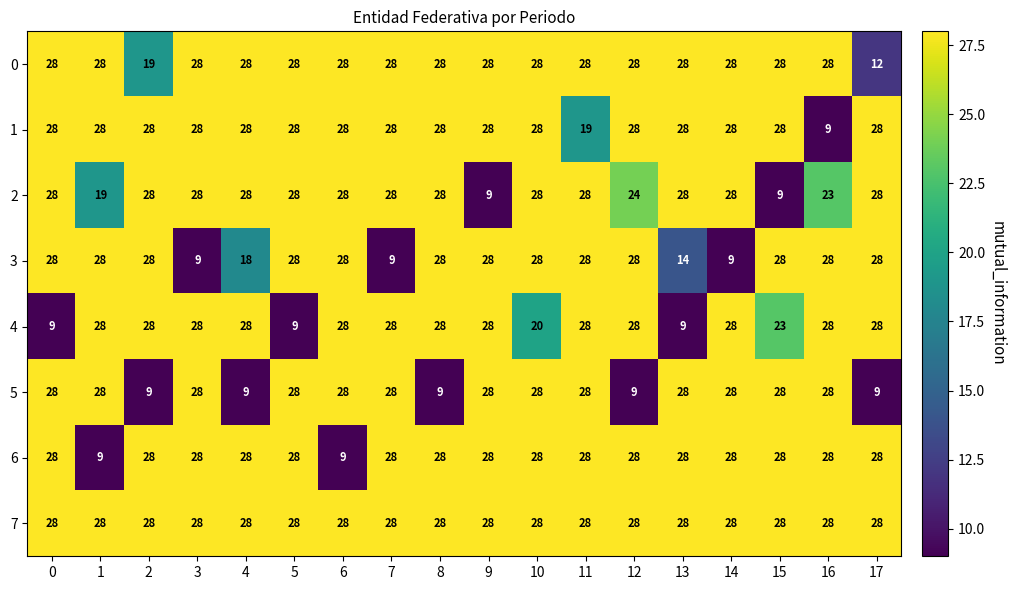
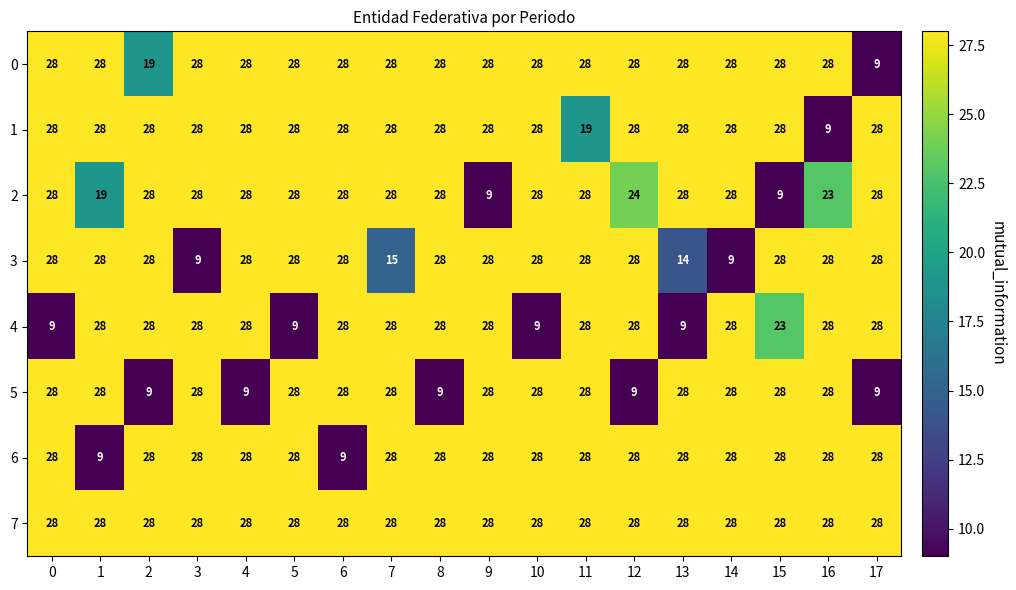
0, 17: 12 -> 9
3, 4: 18 -> 28
3, 7: 9 -> 15
4, 10: 20 -> 9
